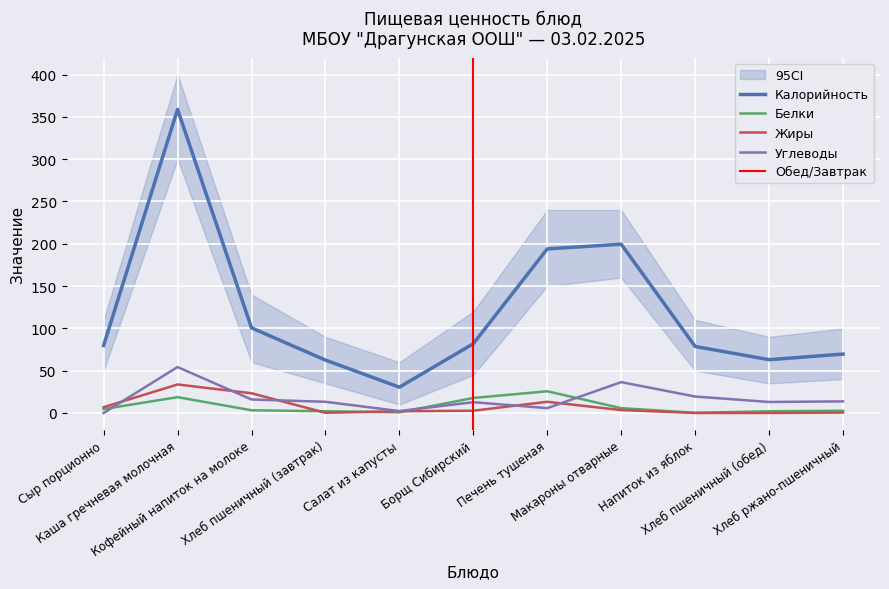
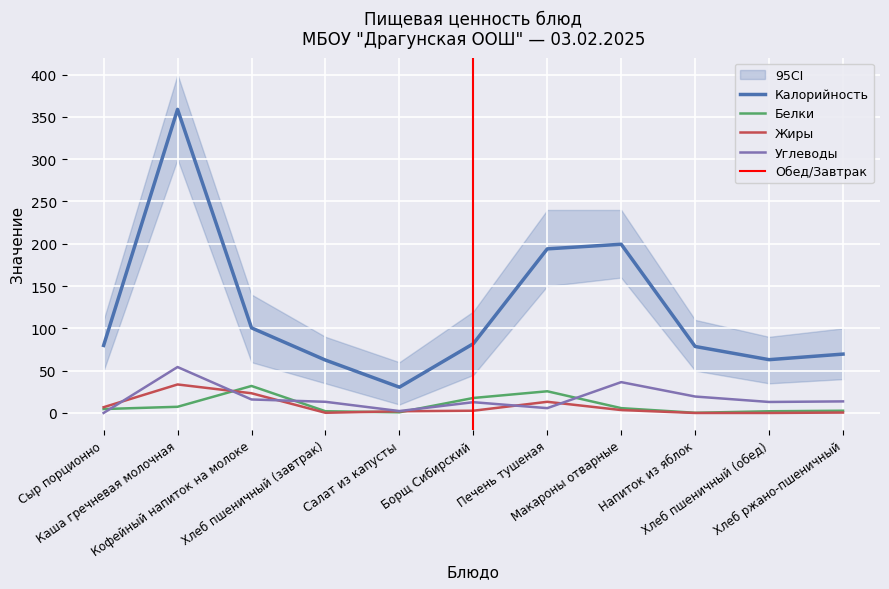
Белки, Каша гречневая молочная: 20 -> 10
Белки, Кофейный напиток на молоке: 0 -> 30
